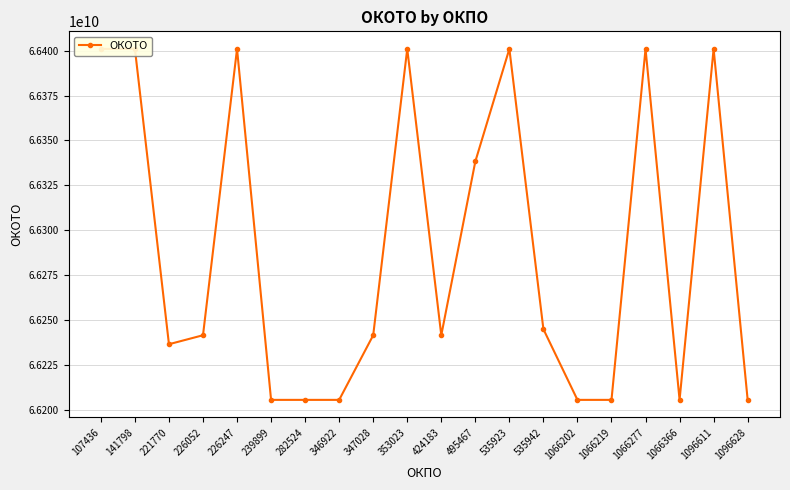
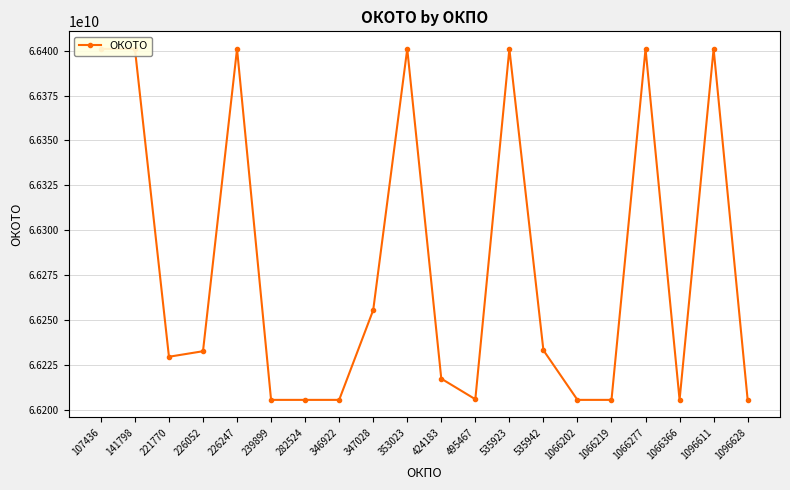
221770: 66237000000 -> 66230000000
226052: 66242000000 -> 66233000000
347028: 66242000000 -> 66255000000
424183: 66242000000 -> 66217000000
495467: 66338000000 -> 66206000000
535942: 66245000000 -> 66233000000
